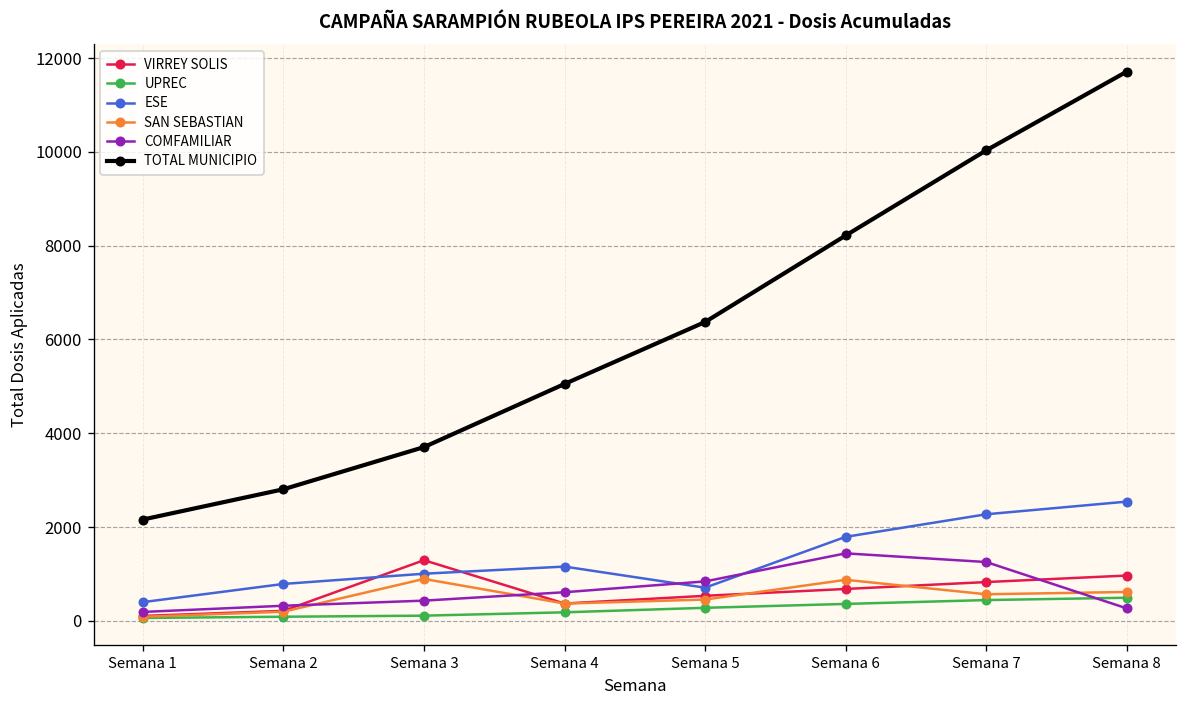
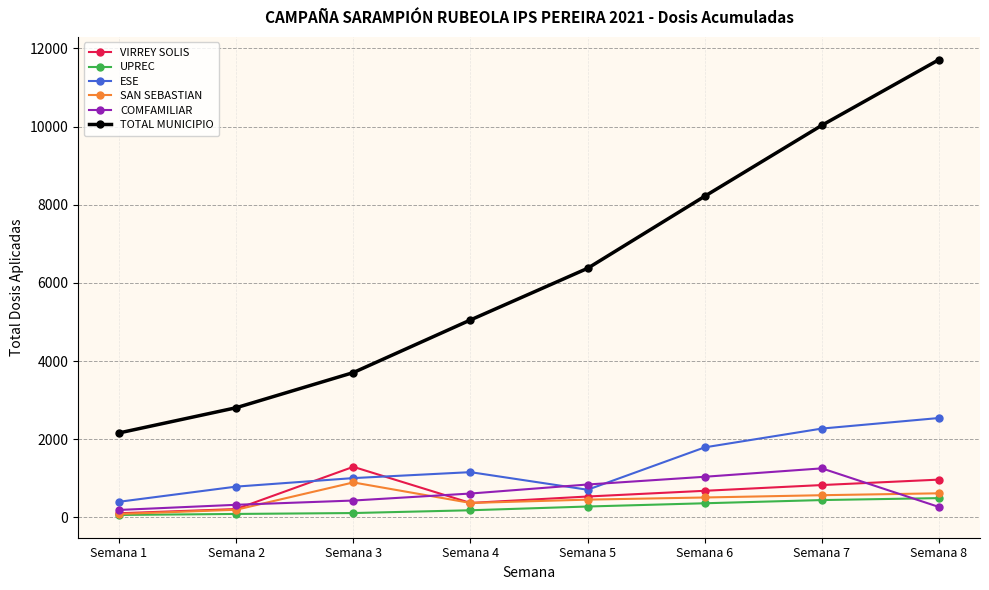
SAN SEBASTIAN, Semana 6: 900 -> 500
COMFAMILIAR, Semana 6: 1400 -> 1000
